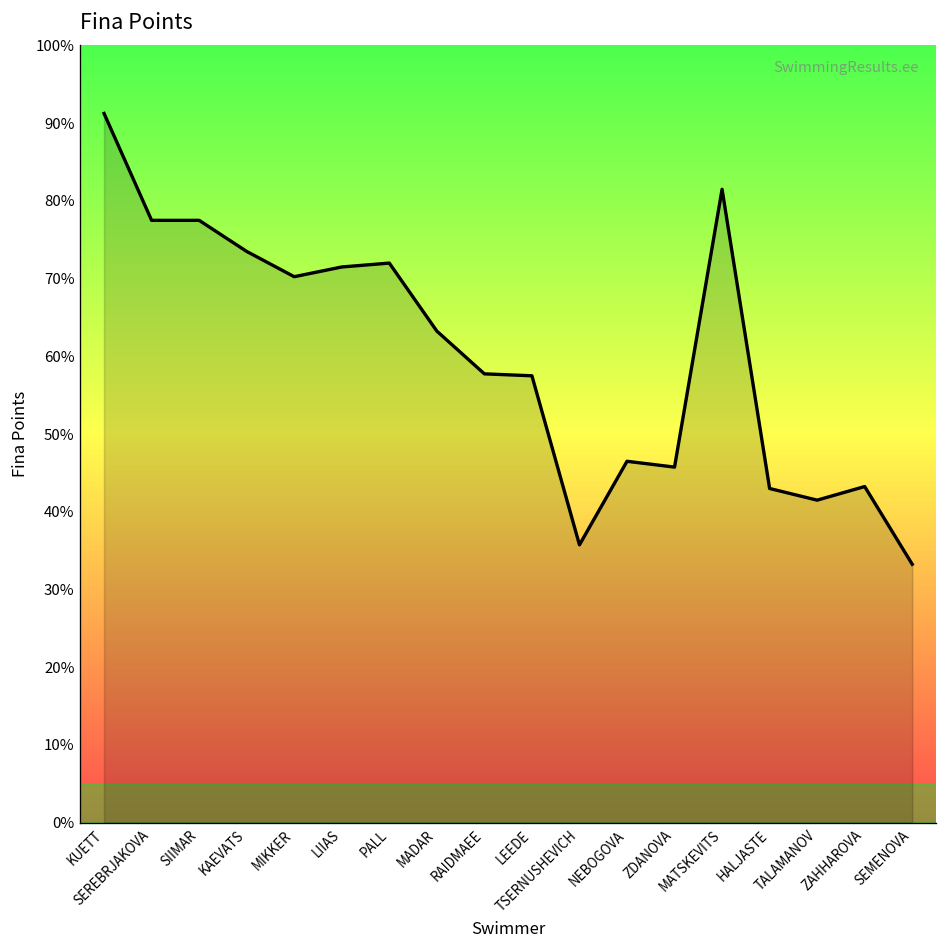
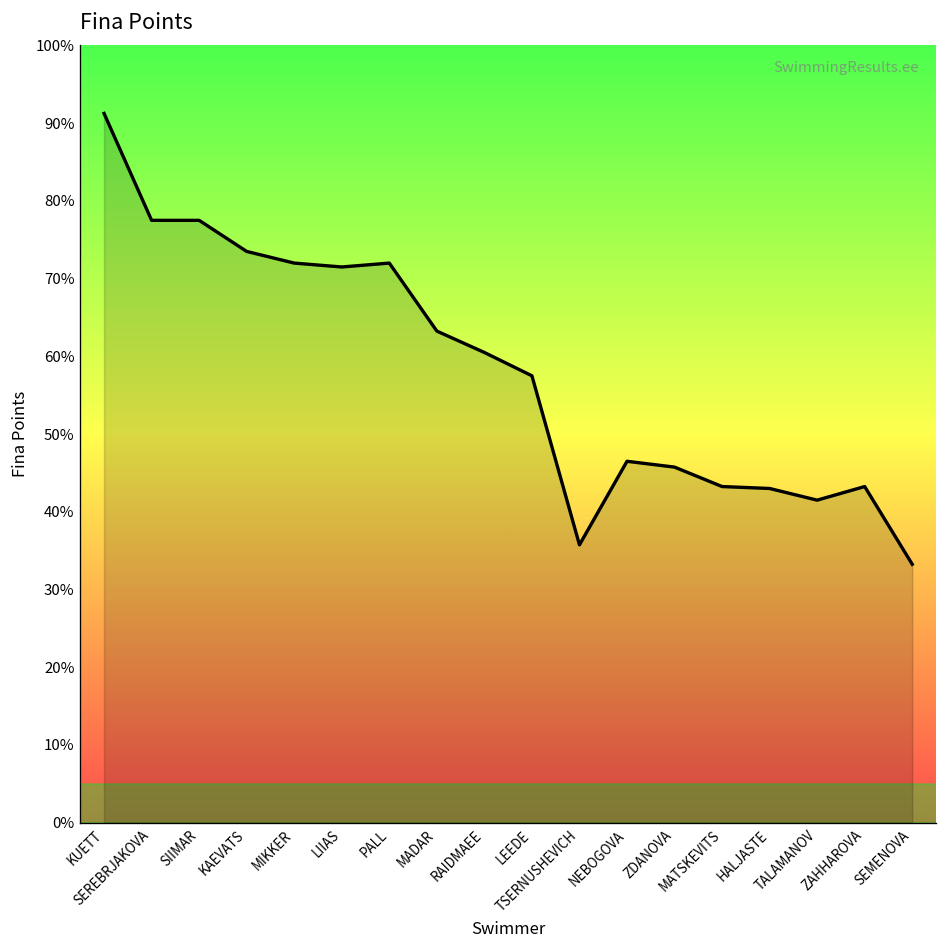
MIKKER: 70% -> 72%
RAIDMAEE: 58% -> 61%
MATSKEVITS: 82% -> 43%
